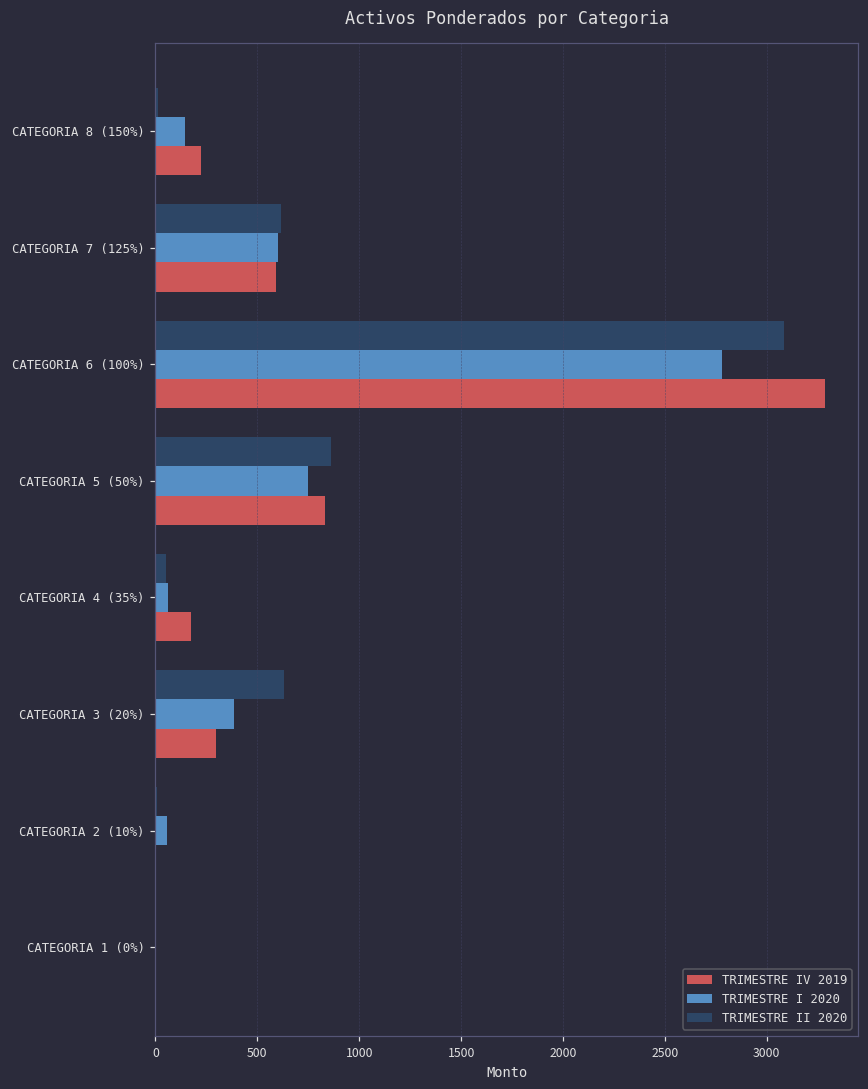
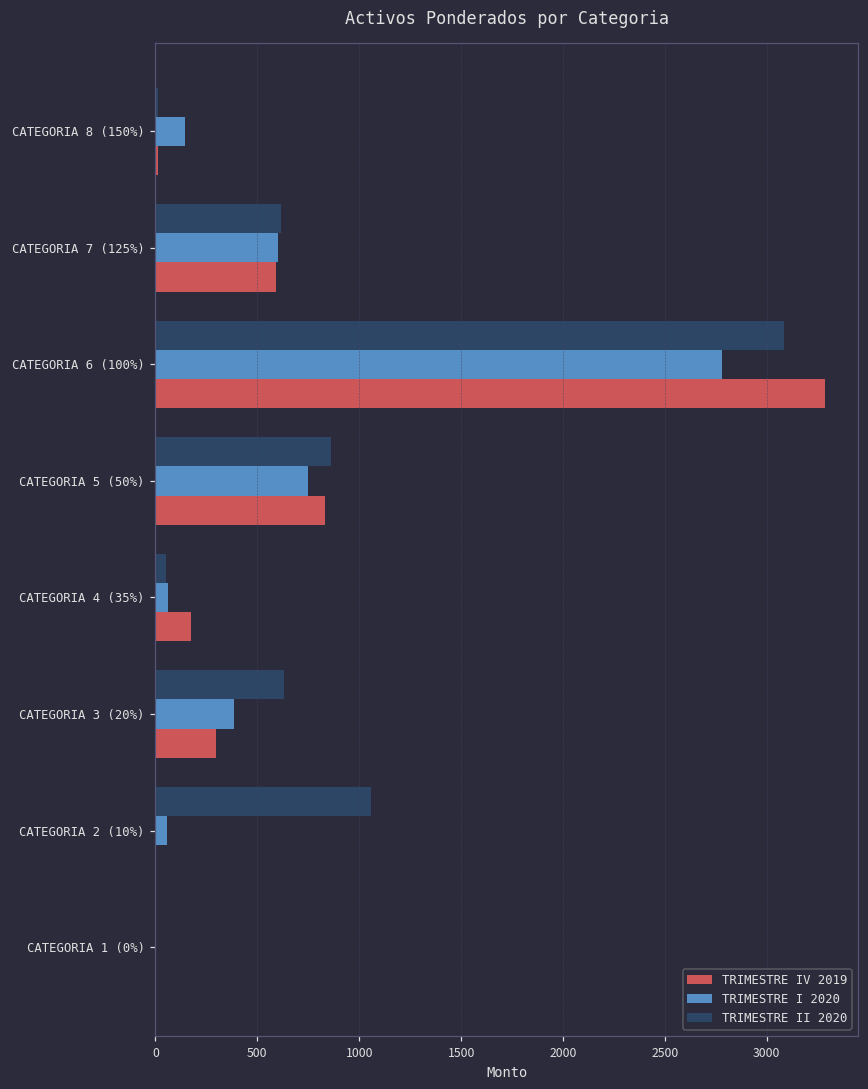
TRIMESTRE IV 2019, CATEGORIA 8 (150%): 220 -> 10
TRIMESTRE II 2020, CATEGORIA 2 (10%): 10 -> 1060
